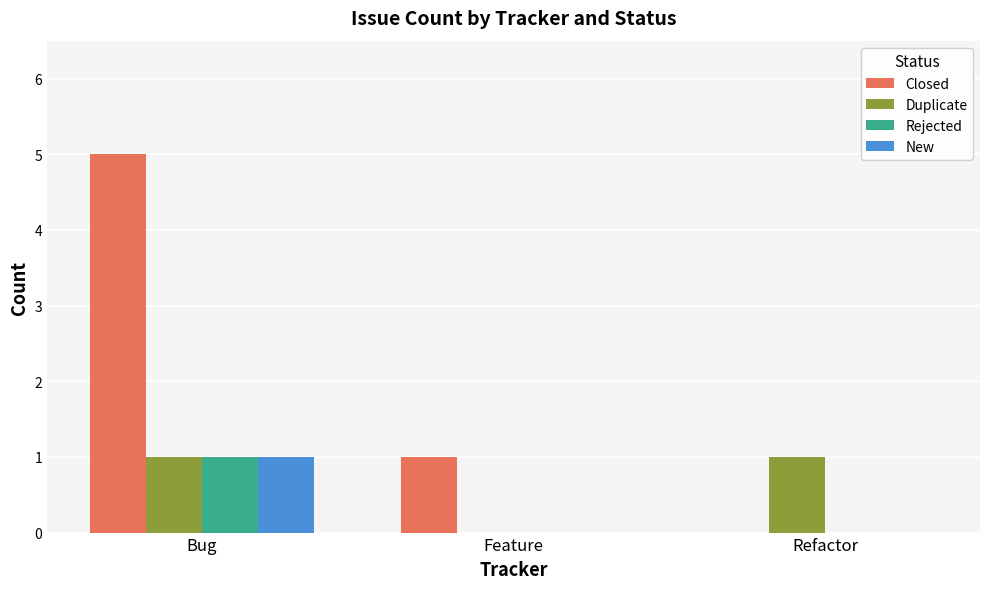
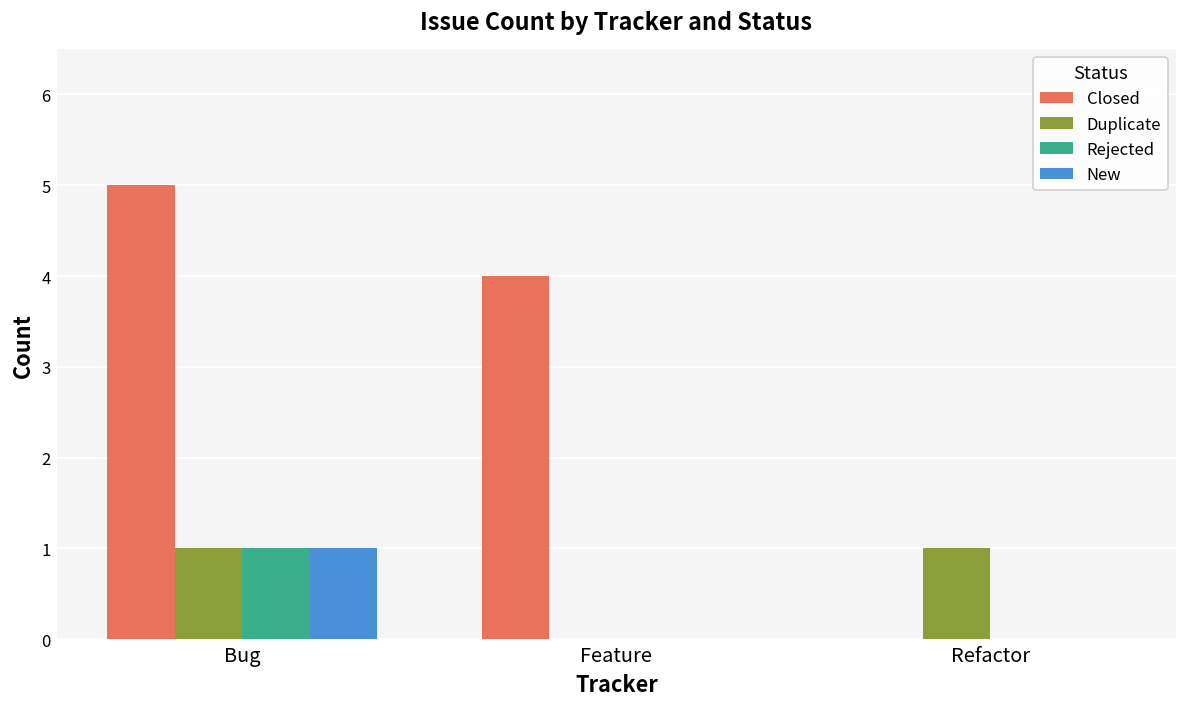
Closed, Feature: 1 -> 4
